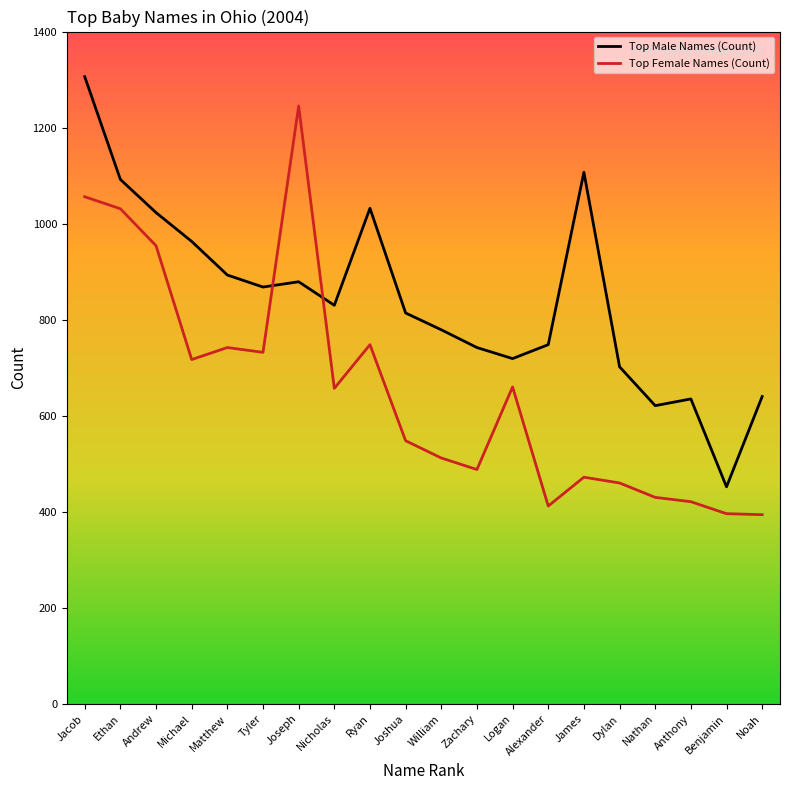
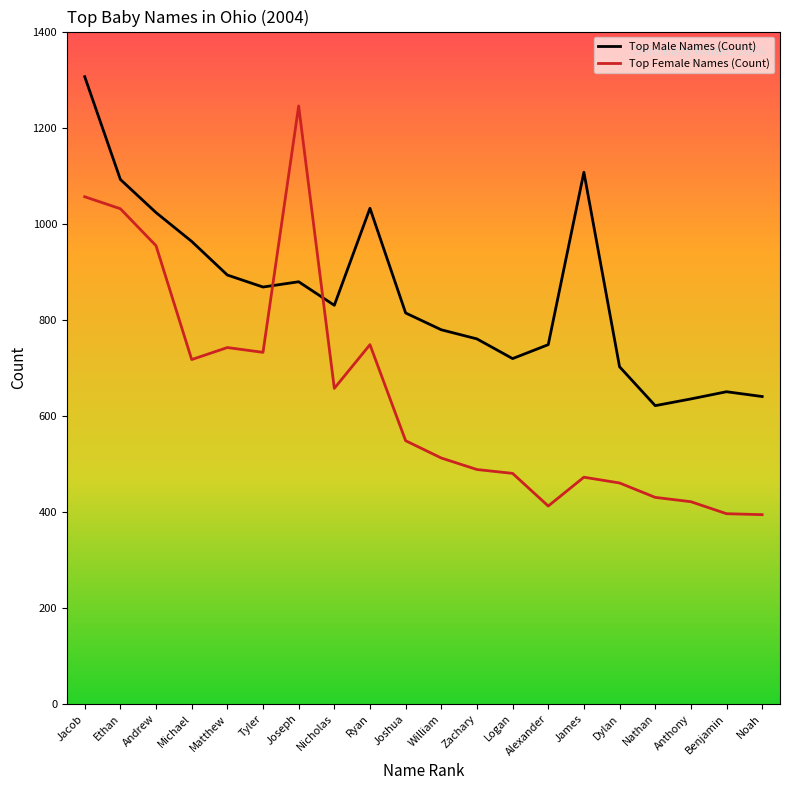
Top Male Names (Count), Zachary: 740 -> 760
Top Female Names (Count), Logan: 660 -> 480
Top Male Names (Count), Benjamin: 450 -> 650
